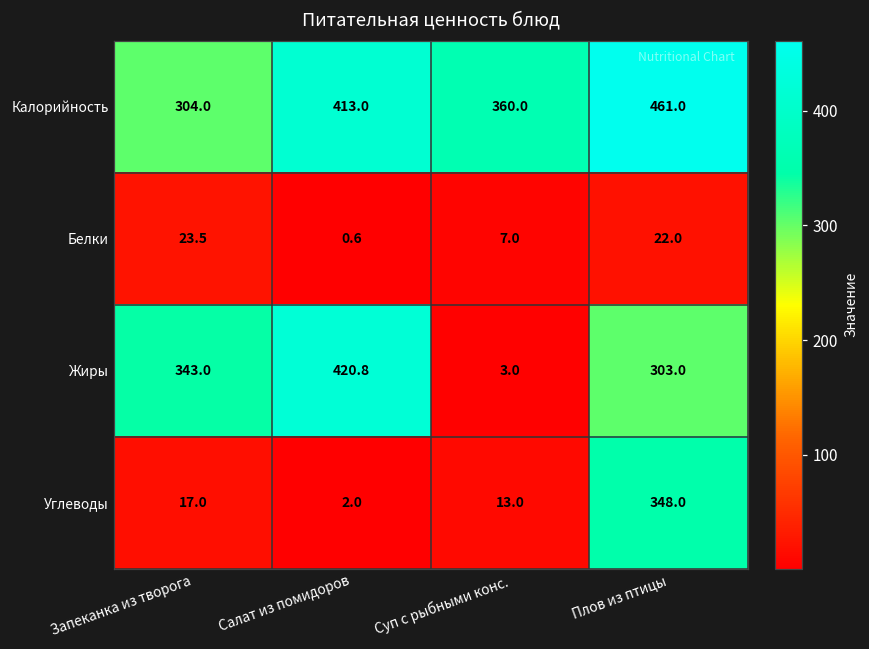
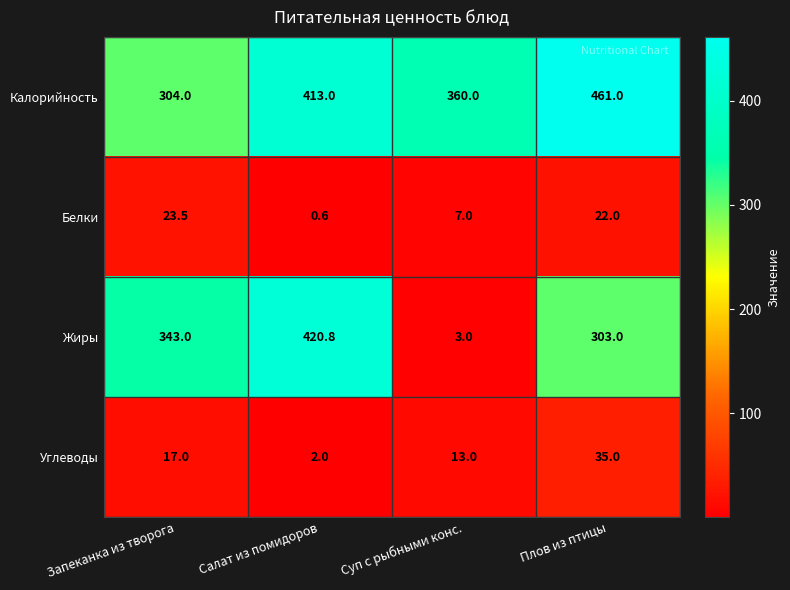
Углеводы, Плов из птицы: 348.0 -> 35.0
